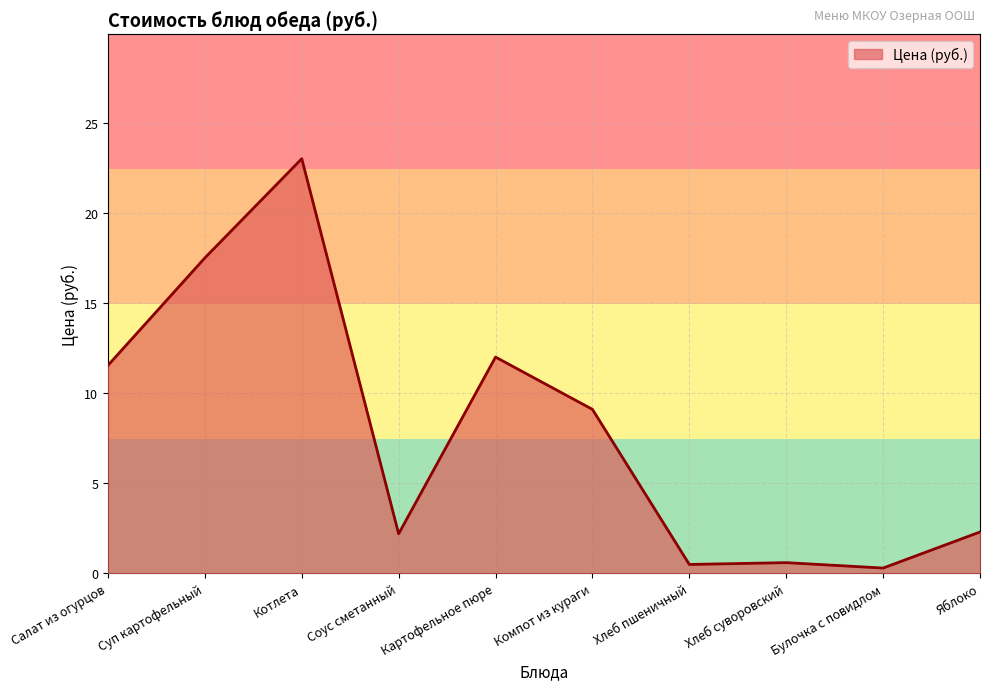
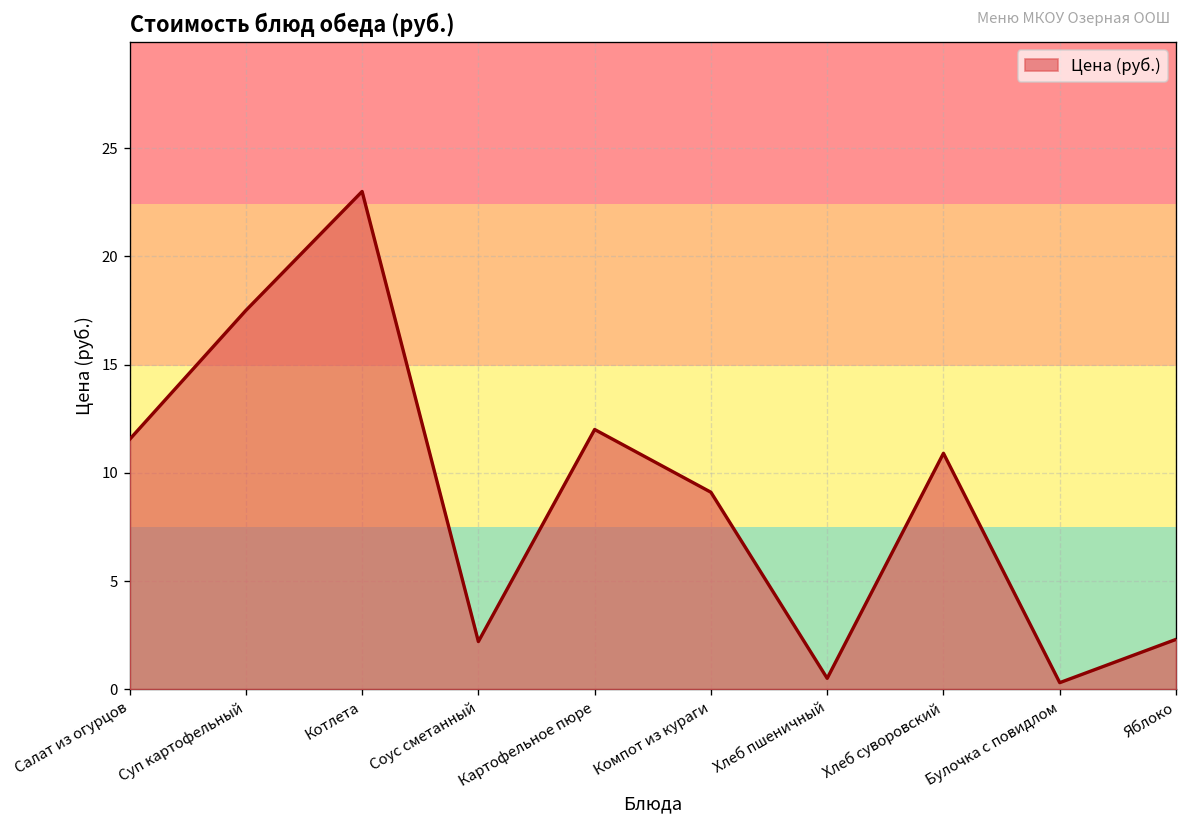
Хлеб суворовский: 0.6 -> 10.9
